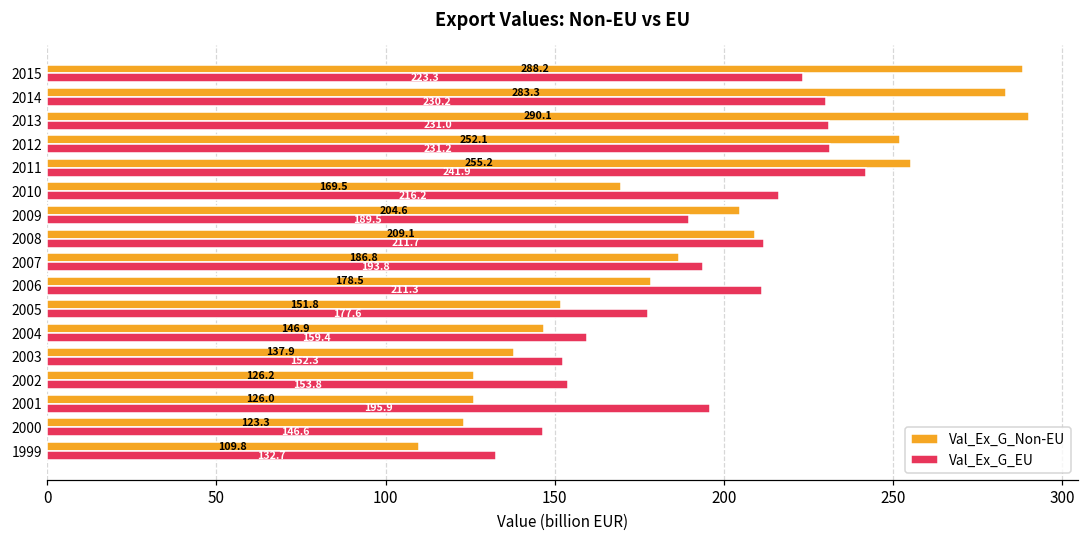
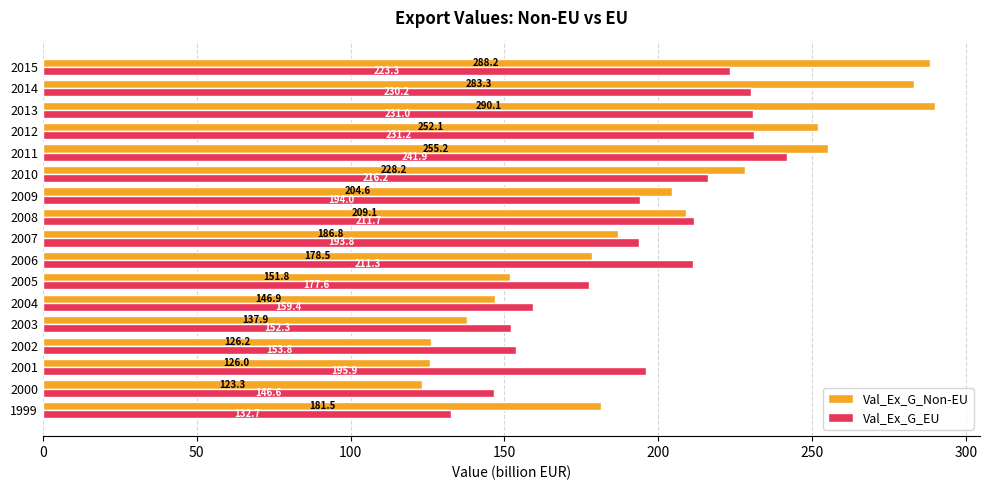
Val_Ex_G_Non-EU, 2010: 169.5 -> 228.2
Val_Ex_G_EU, 2009: 189.5 -> 194.0
Val_Ex_G_Non-EU, 1999: 109.8 -> 181.5
